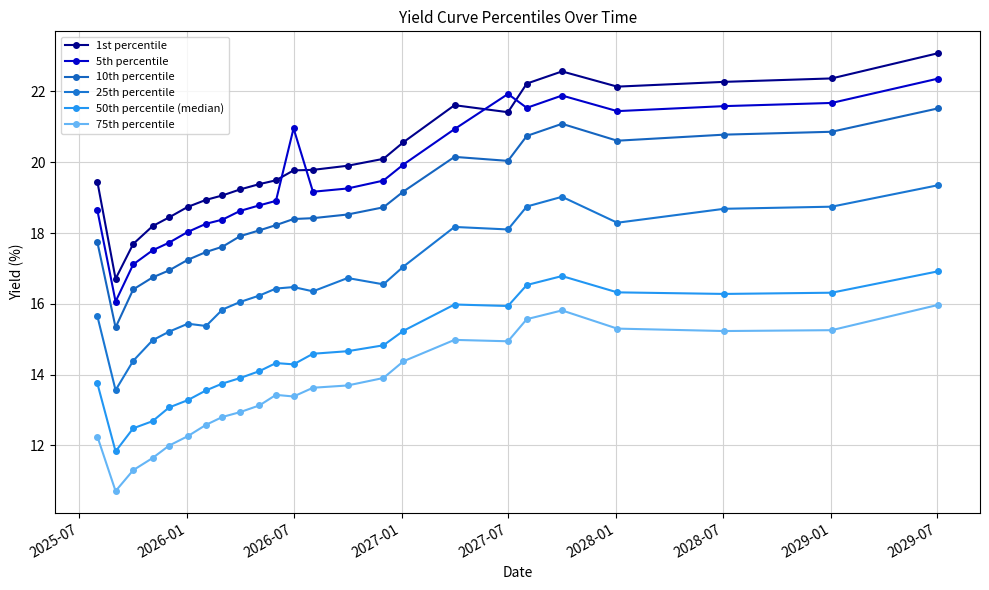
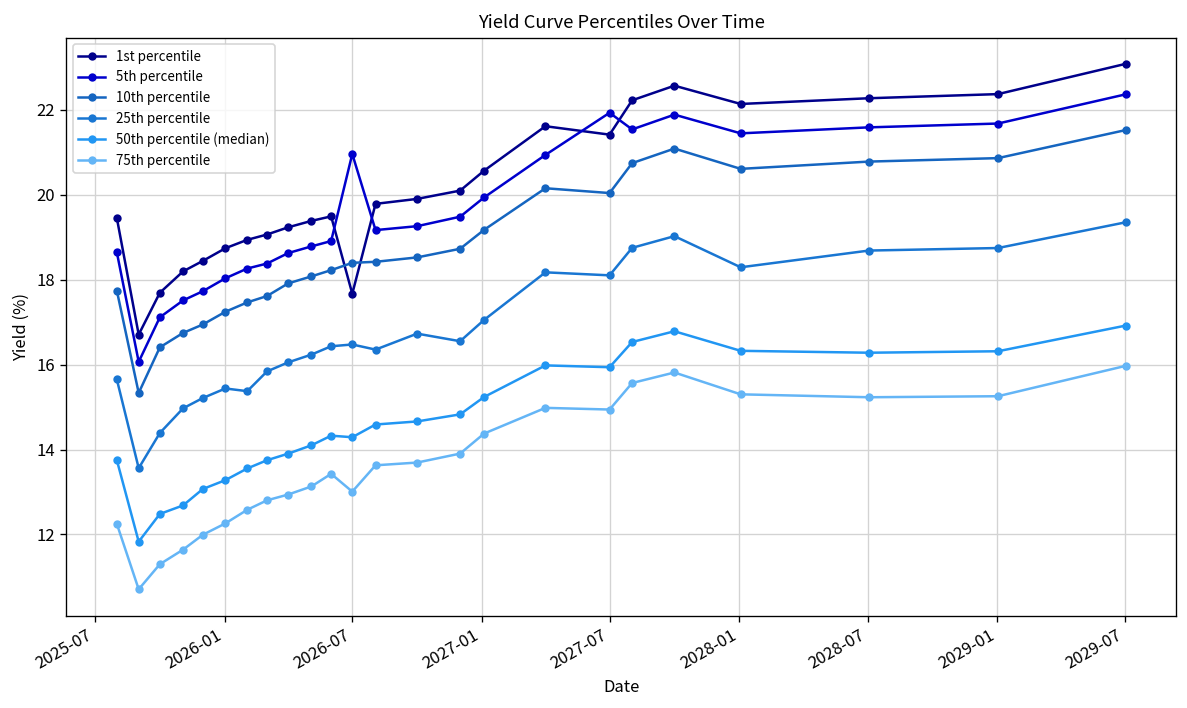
1st percentile, 2026-07: 19.8 -> 17.7
75th percentile, 2026-07: 13.4 -> 13.0
